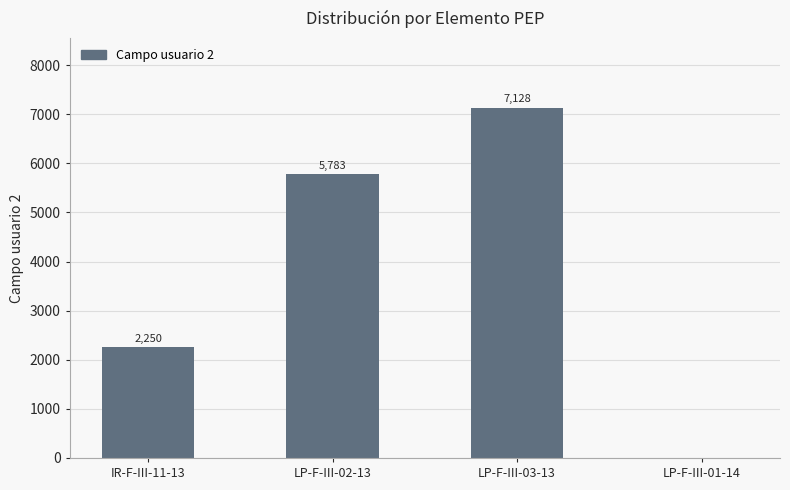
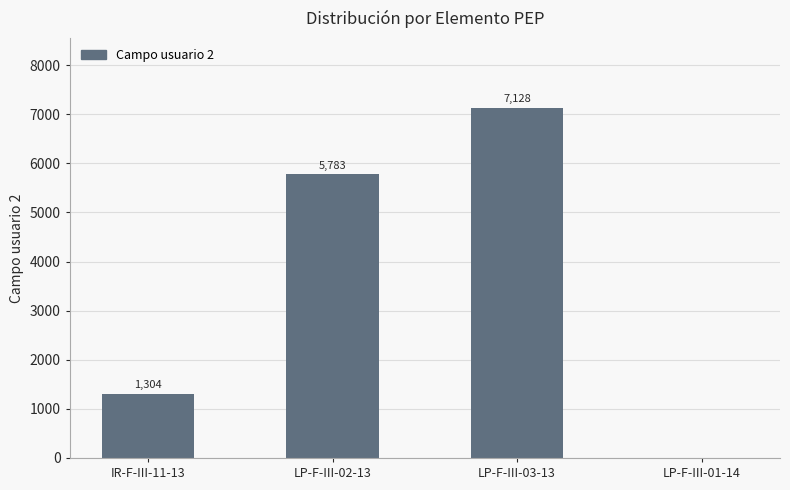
IR-F-III-11-13: 2,250 -> 1,304
